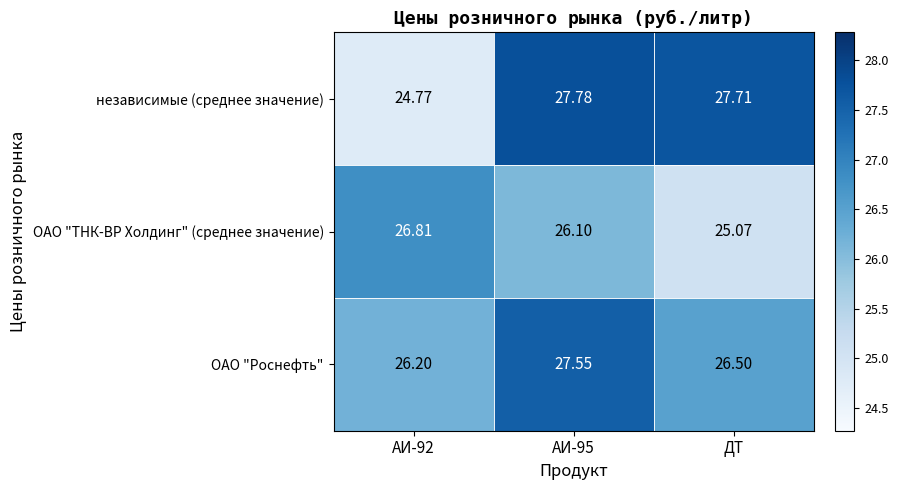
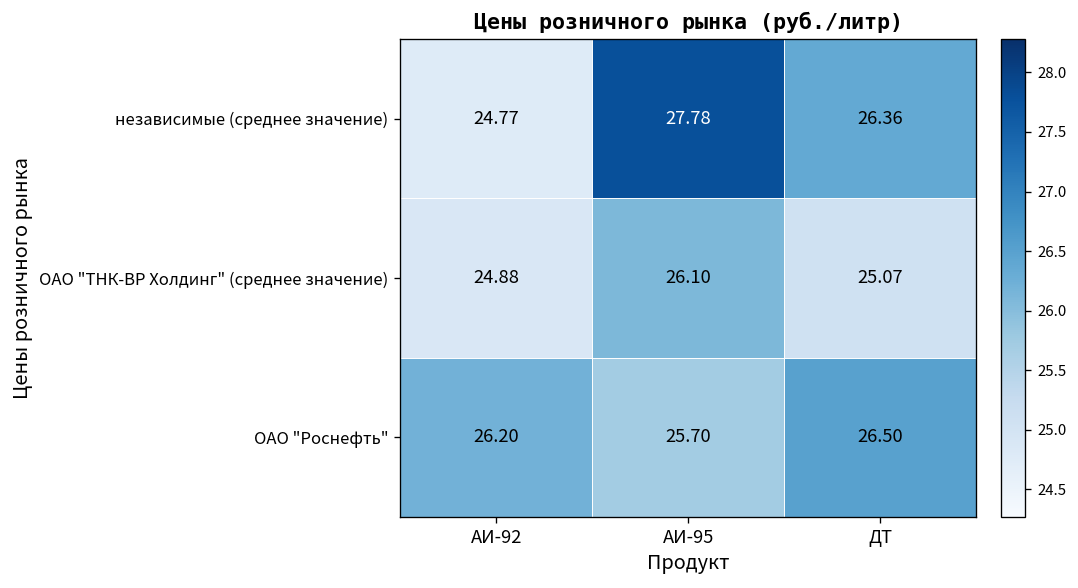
независимые (среднее значение), ДТ: 27.71 -> 26.36
ОАО "ТНК-ВР Холдинг" (среднее значение), АИ-92: 26.81 -> 24.88
ОАО "Роснефть", АИ-95: 27.55 -> 25.70
